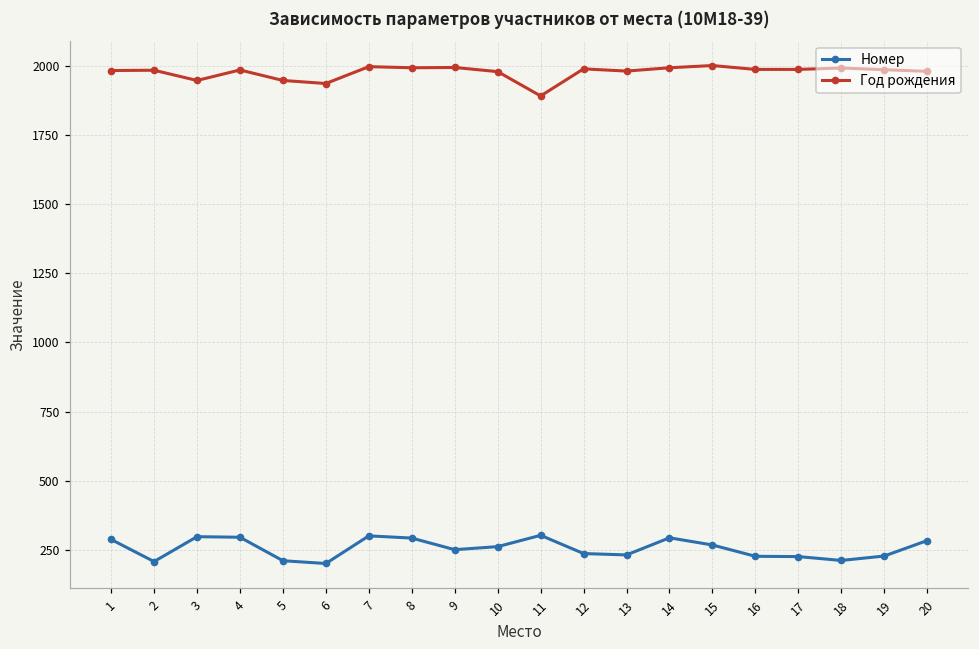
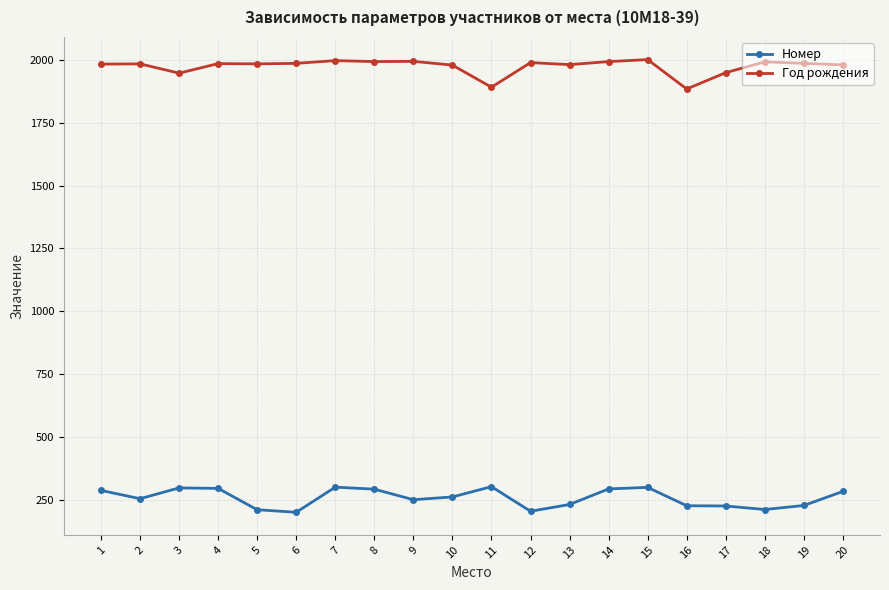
Номер, 2: 210 -> 250
Год рождения, 5: 1950 -> 1990
Год рождения, 6: 1940 -> 1990
Номер, 12: 240 -> 200
Номер, 15: 270 -> 300
Год рождения, 16: 1990 -> 1890
Год рождения, 17: 1990 -> 1950
